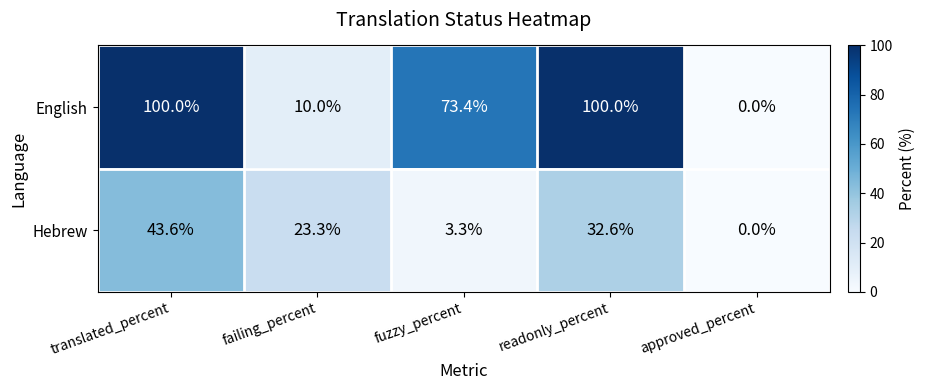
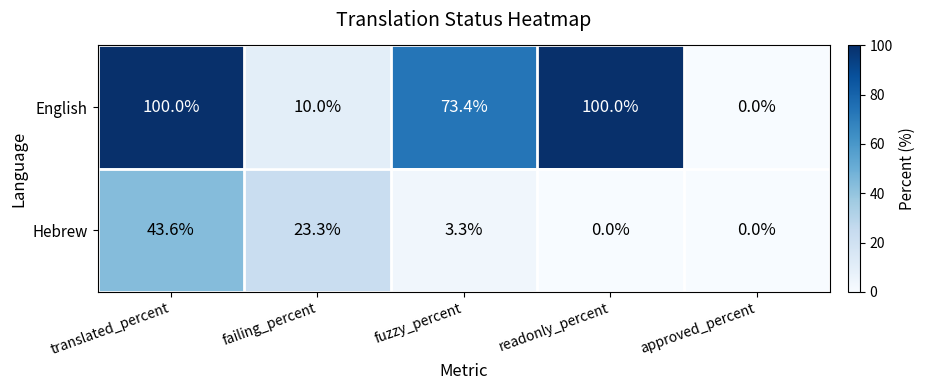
Hebrew, readonly_percent: 32.6% -> 0.0%
